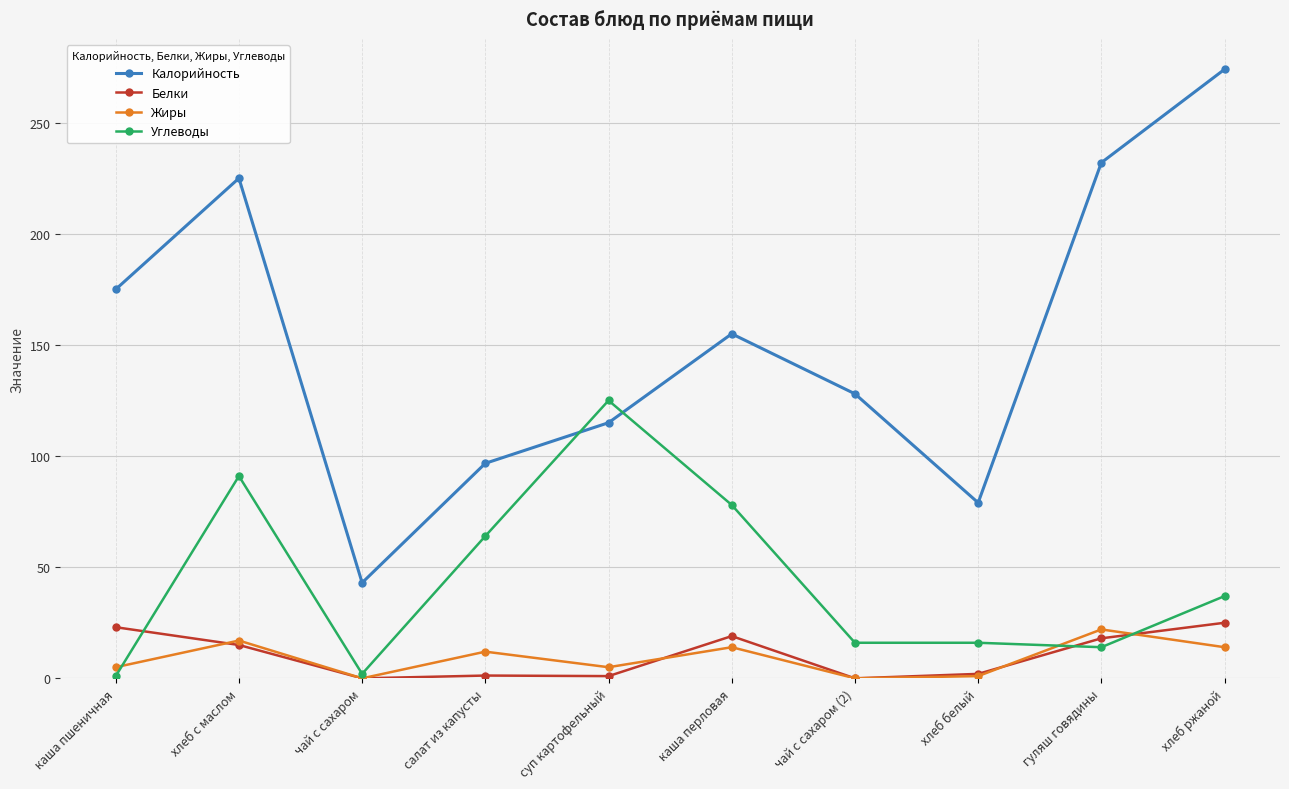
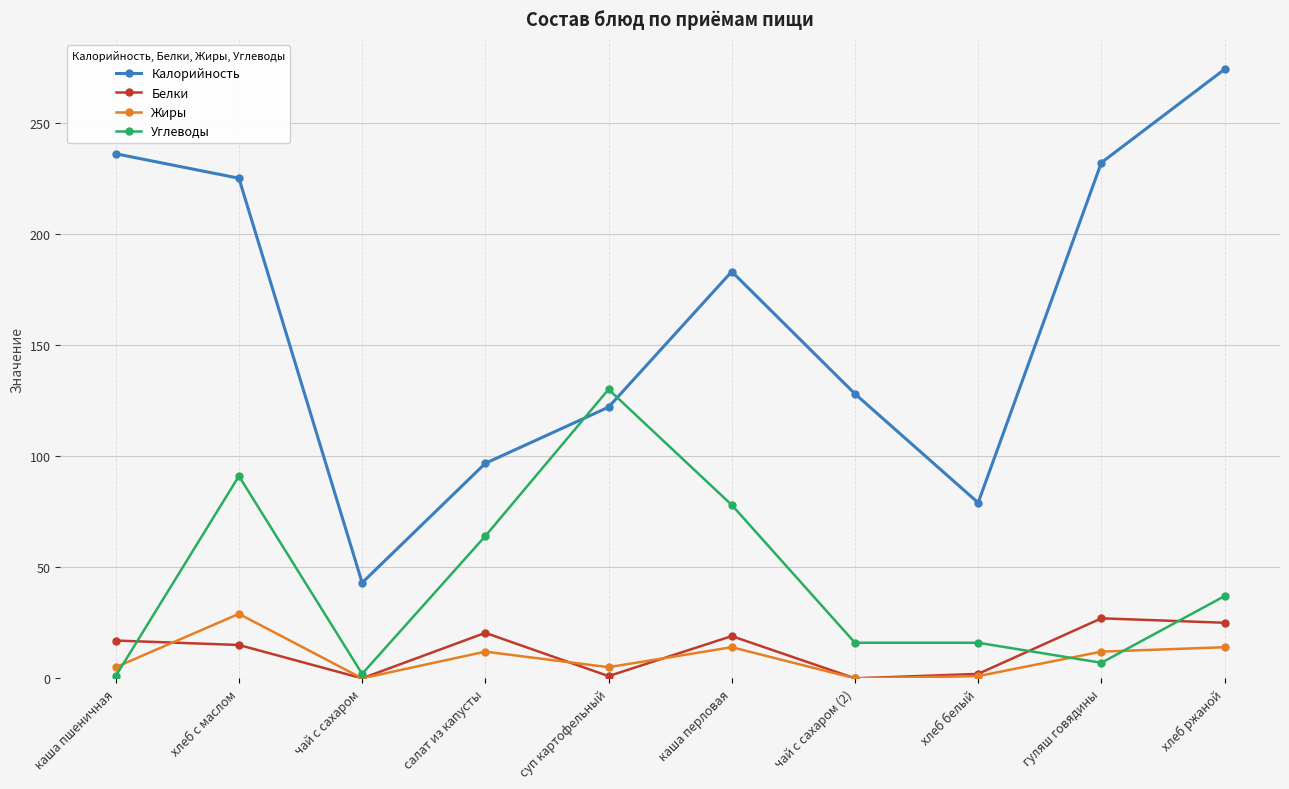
Калорийность, каша пшеничная: 175 -> 236
Белки, каша пшеничная: 23 -> 17
Жиры, хлеб с маслом: 17 -> 29
Белки, салат из капусты: 1 -> 20
Калорийность, суп картофельный: 115 -> 122
Углеводы, суп картофельный: 125 -> 130
Калорийность, каша перловая: 155 -> 183
Белки, гуляш говядины: 18 -> 27
Жиры, гуляш говядины: 22 -> 12
Углеводы, гуляш говядины: 14 -> 7
